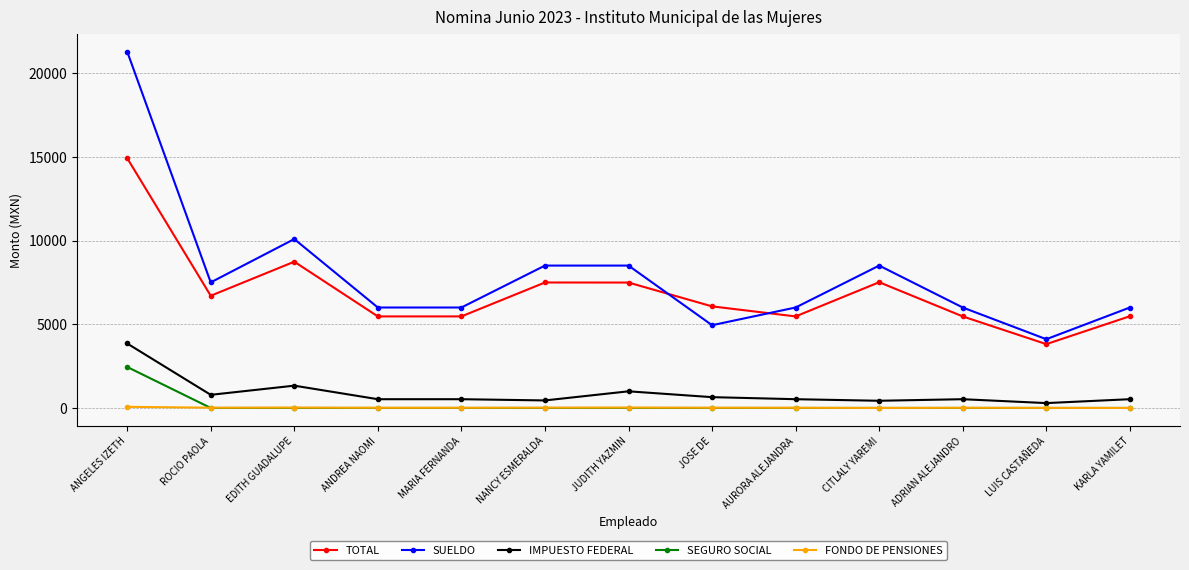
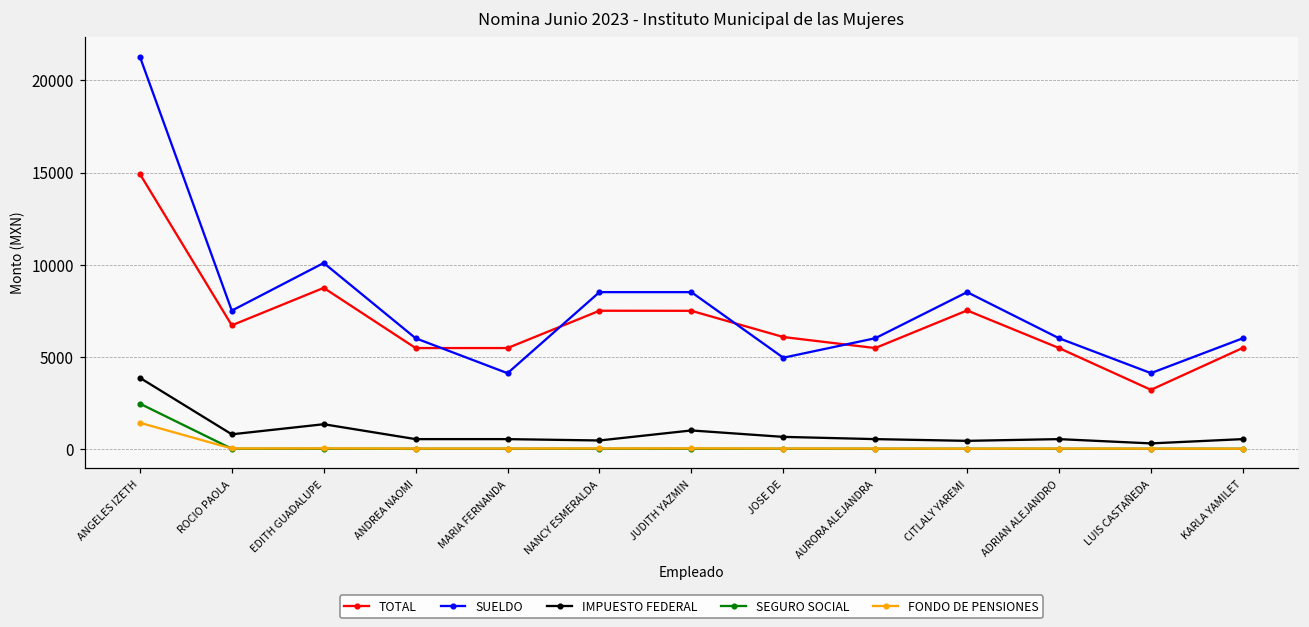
FONDO DE PENSIONES, ANGELES IZETH: 100 -> 1400
SUELDO, MARIA FERNANDA: 6000 -> 4100
TOTAL, LUIS CASTAÑEDA: 3800 -> 3200
